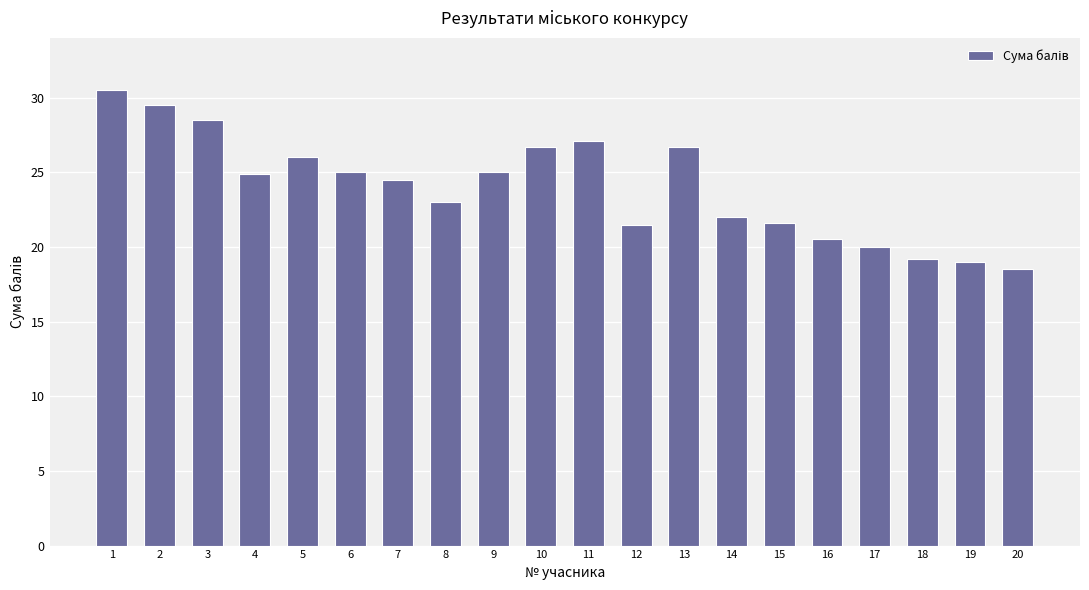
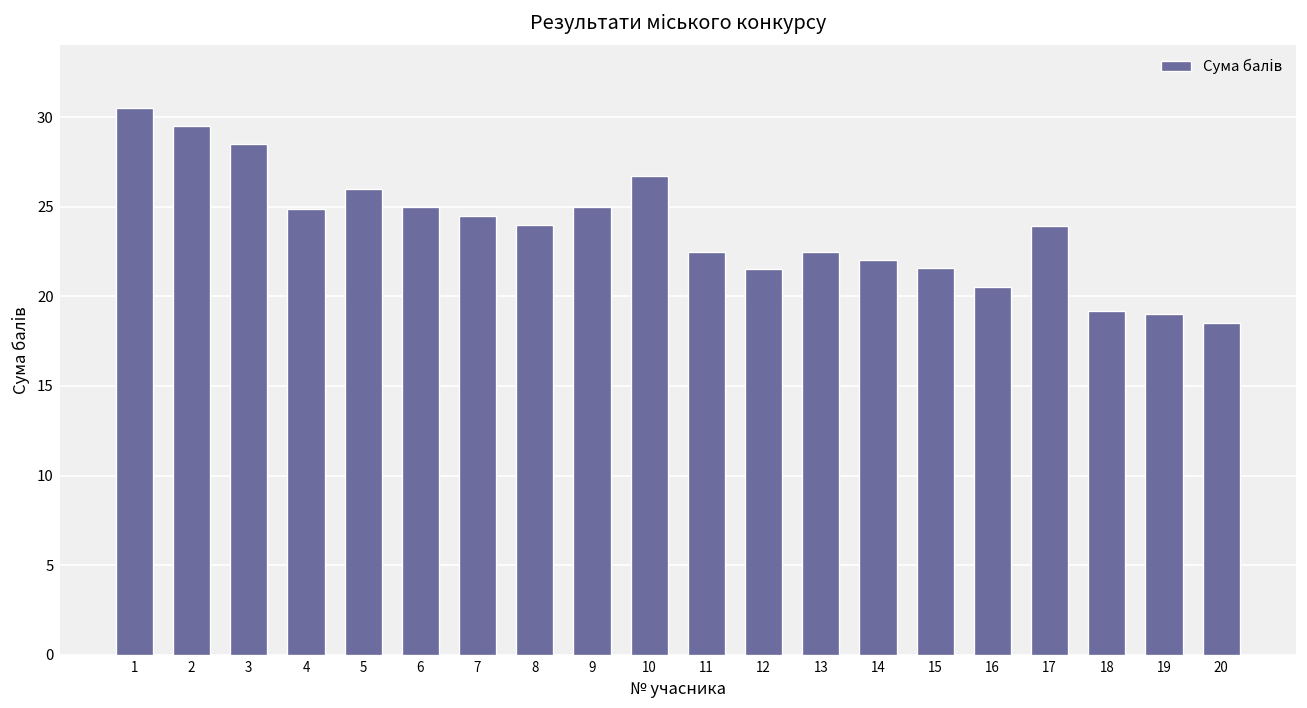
8: 23 -> 24
11: 27.1 -> 22.5
13: 26.7 -> 22.5
17: 20.0 -> 23.9
